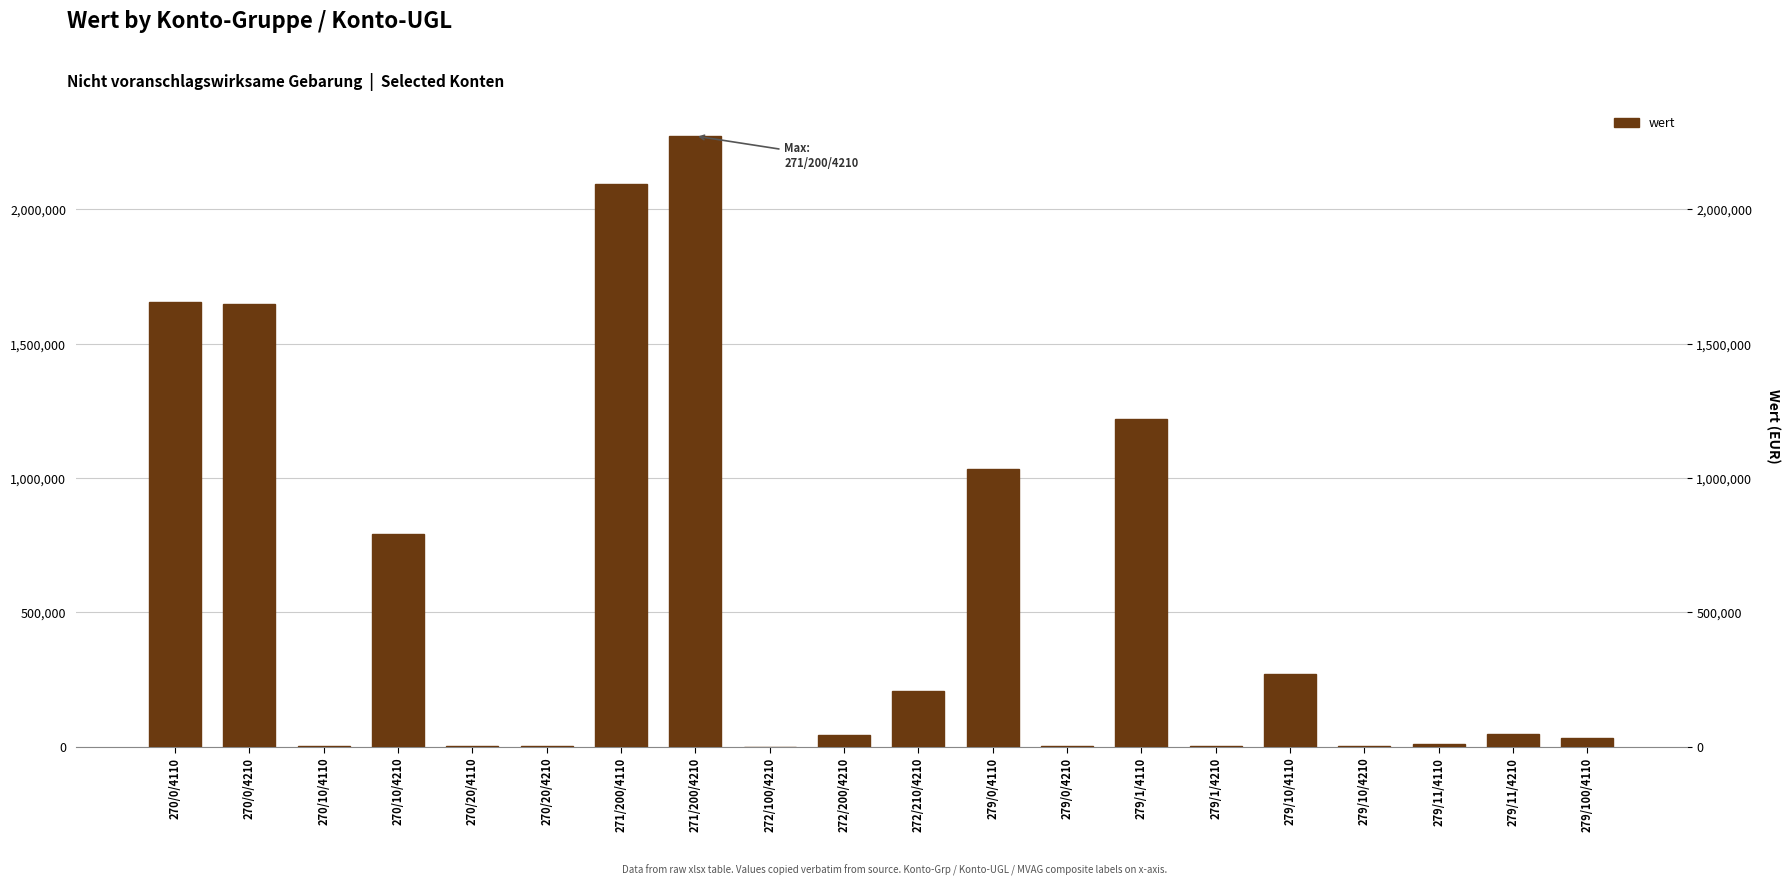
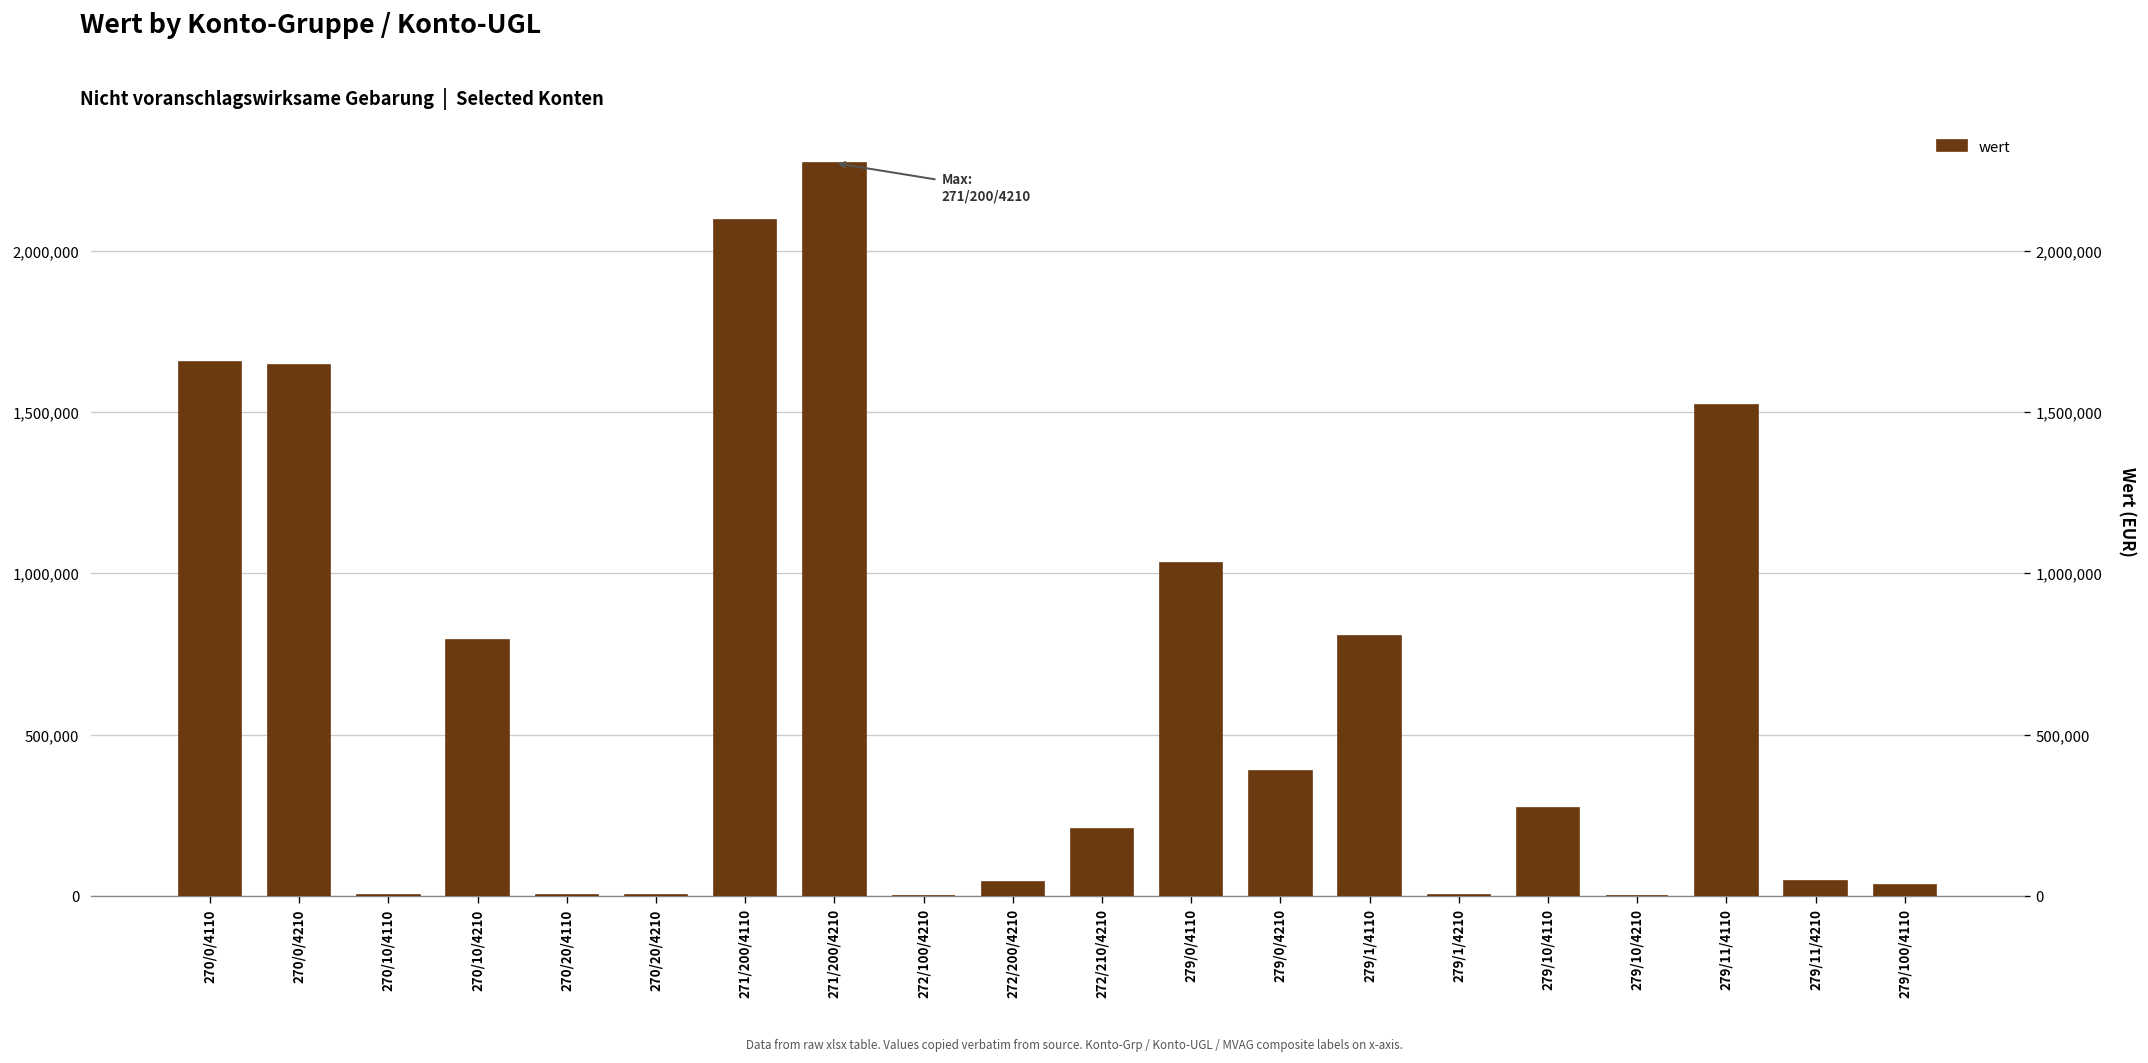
279/0/4210: 0 -> 390,000
279/1/4110: 1,220,000 -> 810,000
279/11/4110: 10,000 -> 1,520,000
